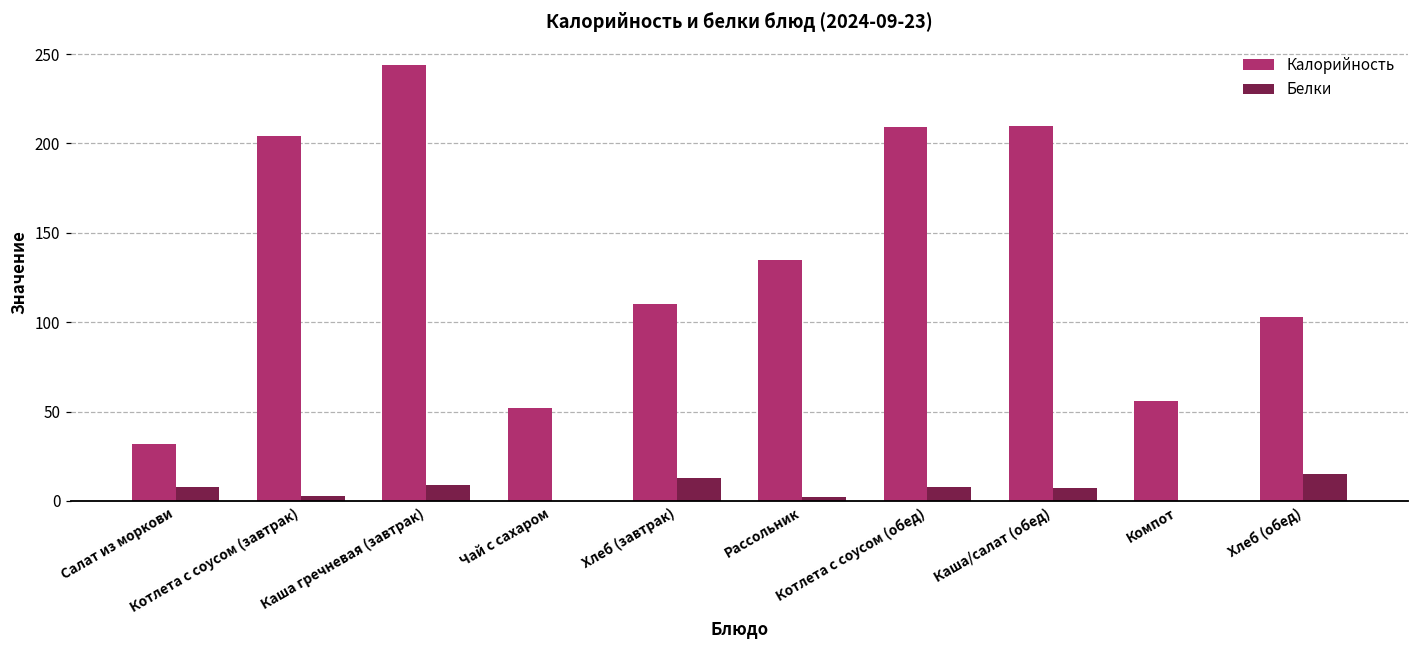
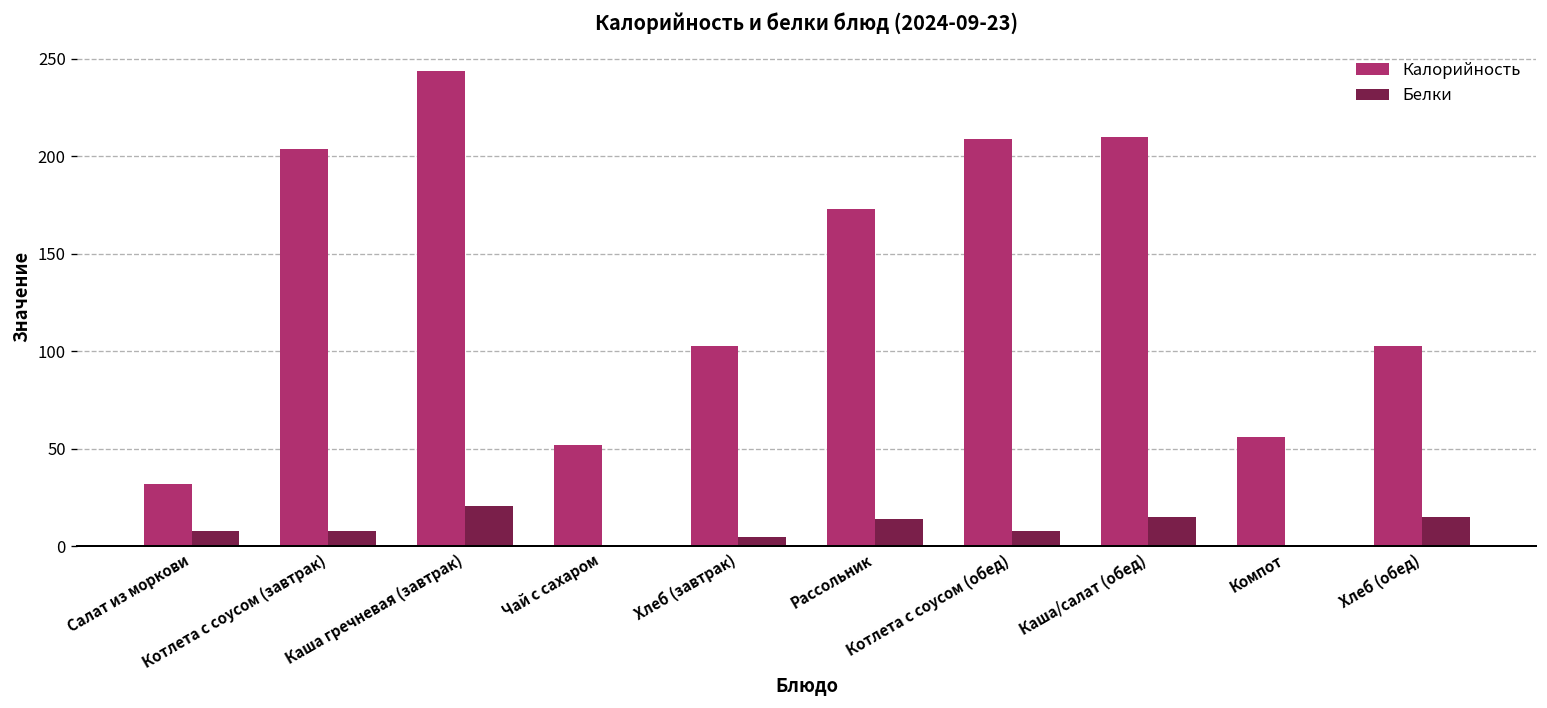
Белки, Котлета с соусом (завтрак): 3 -> 8
Белки, Каша гречневая (завтрак): 9 -> 21
Калорийность, Хлеб (завтрак): 110 -> 103
Белки, Хлеб (завтрак): 13 -> 5
Калорийность, Рассольник: 135 -> 173
Белки, Рассольник: 2 -> 14
Белки, Каша/салат (обед): 7 -> 15
